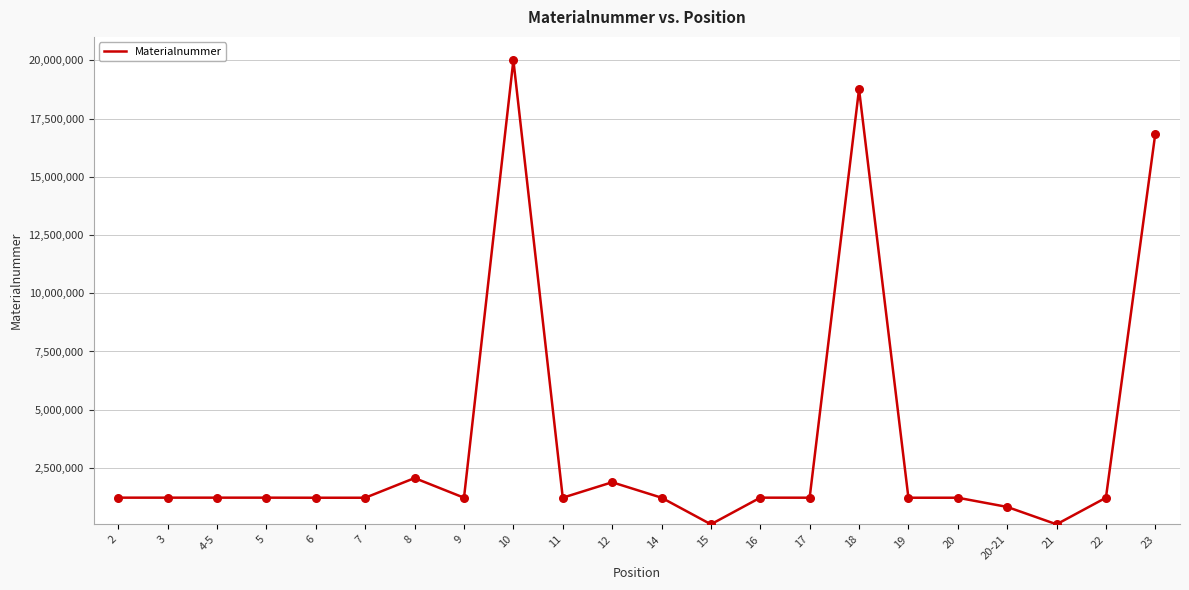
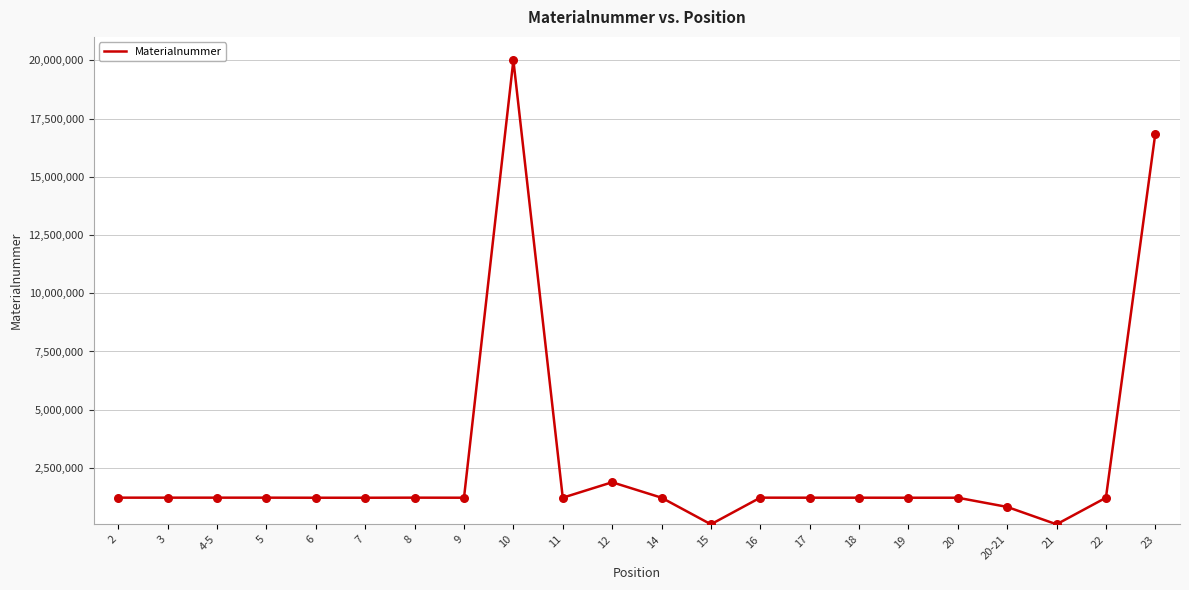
8: 2,100,000 -> 1,200,000
18: 18,800,000 -> 1,200,000
